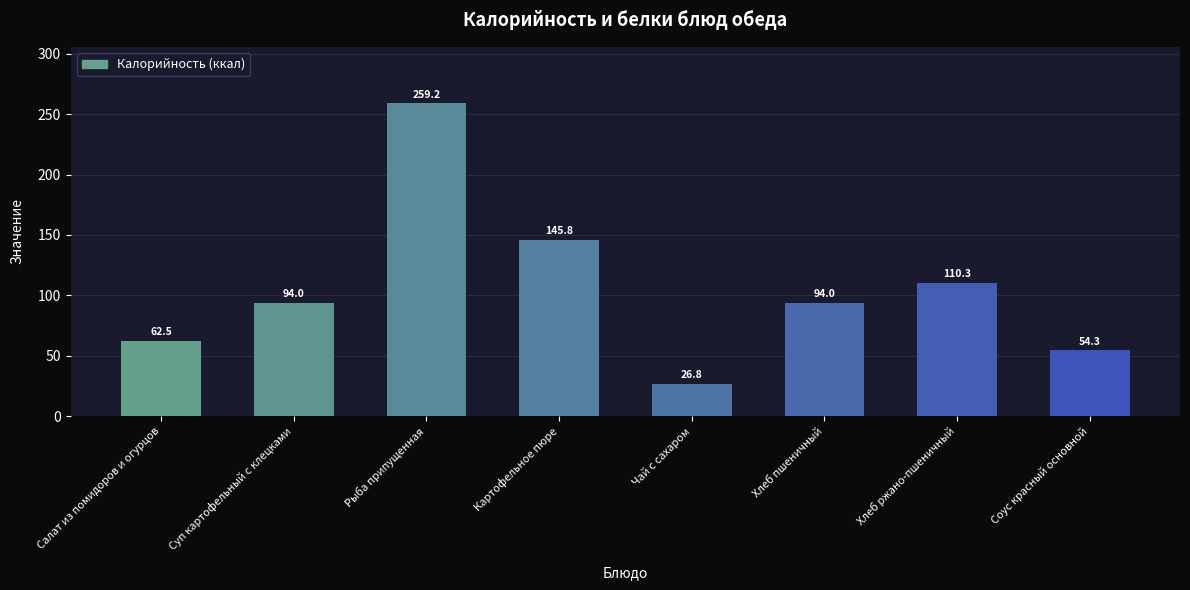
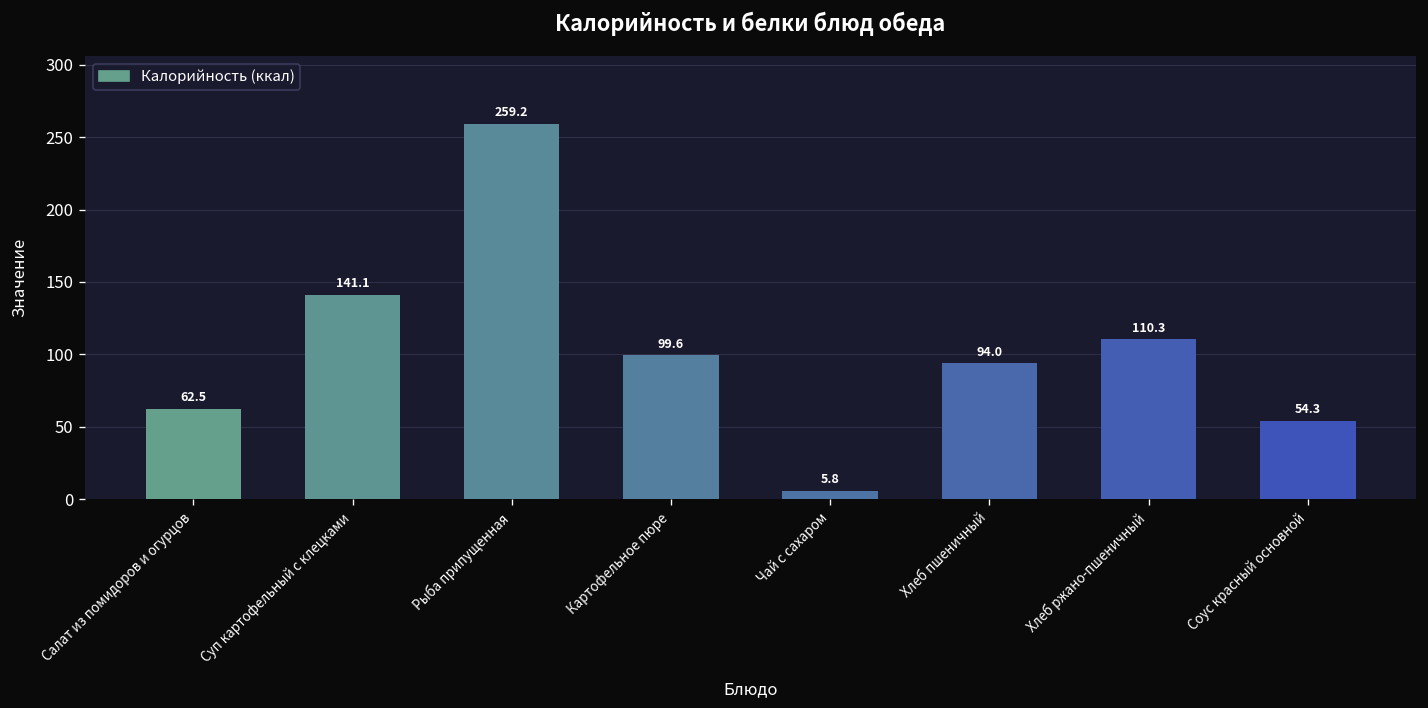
Суп картофельный с клецками: 94.0 -> 141.1
Картофельное пюре: 145.8 -> 99.6
Чай с сахаром: 26.8 -> 5.8
